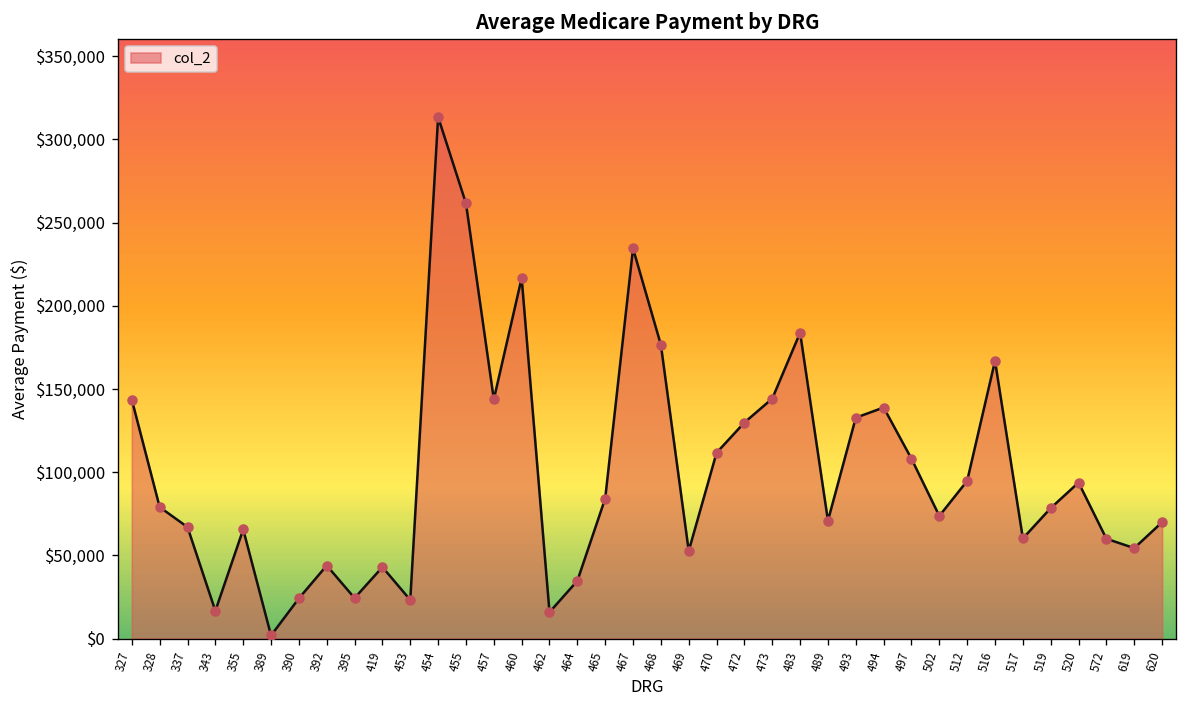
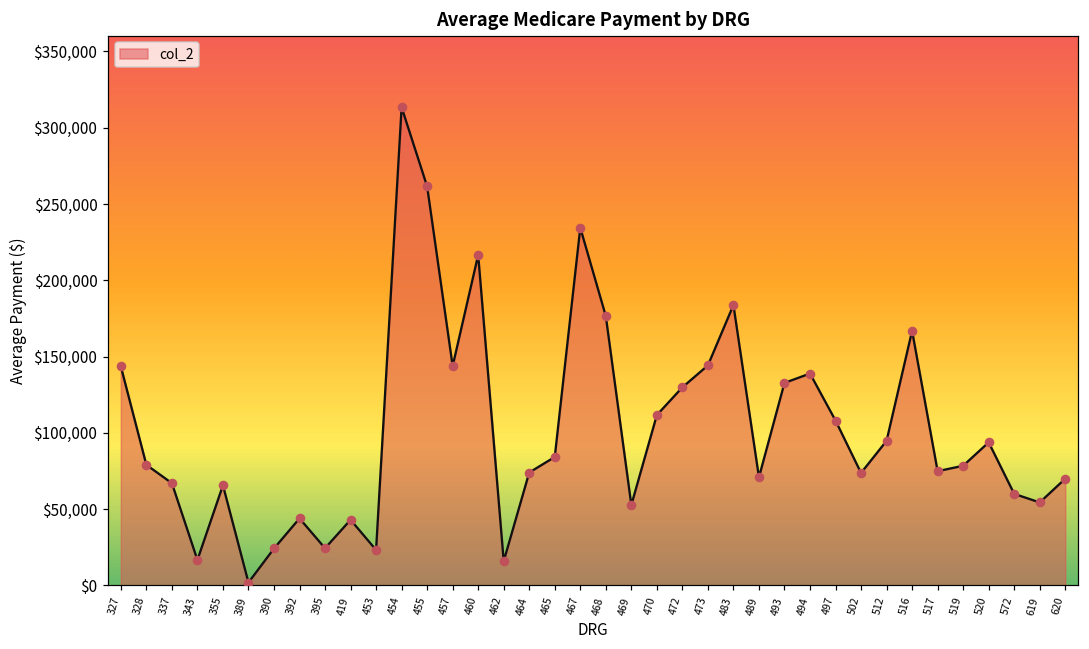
464: $35,000 -> $74,000
517: $60,000 -> $75,000
